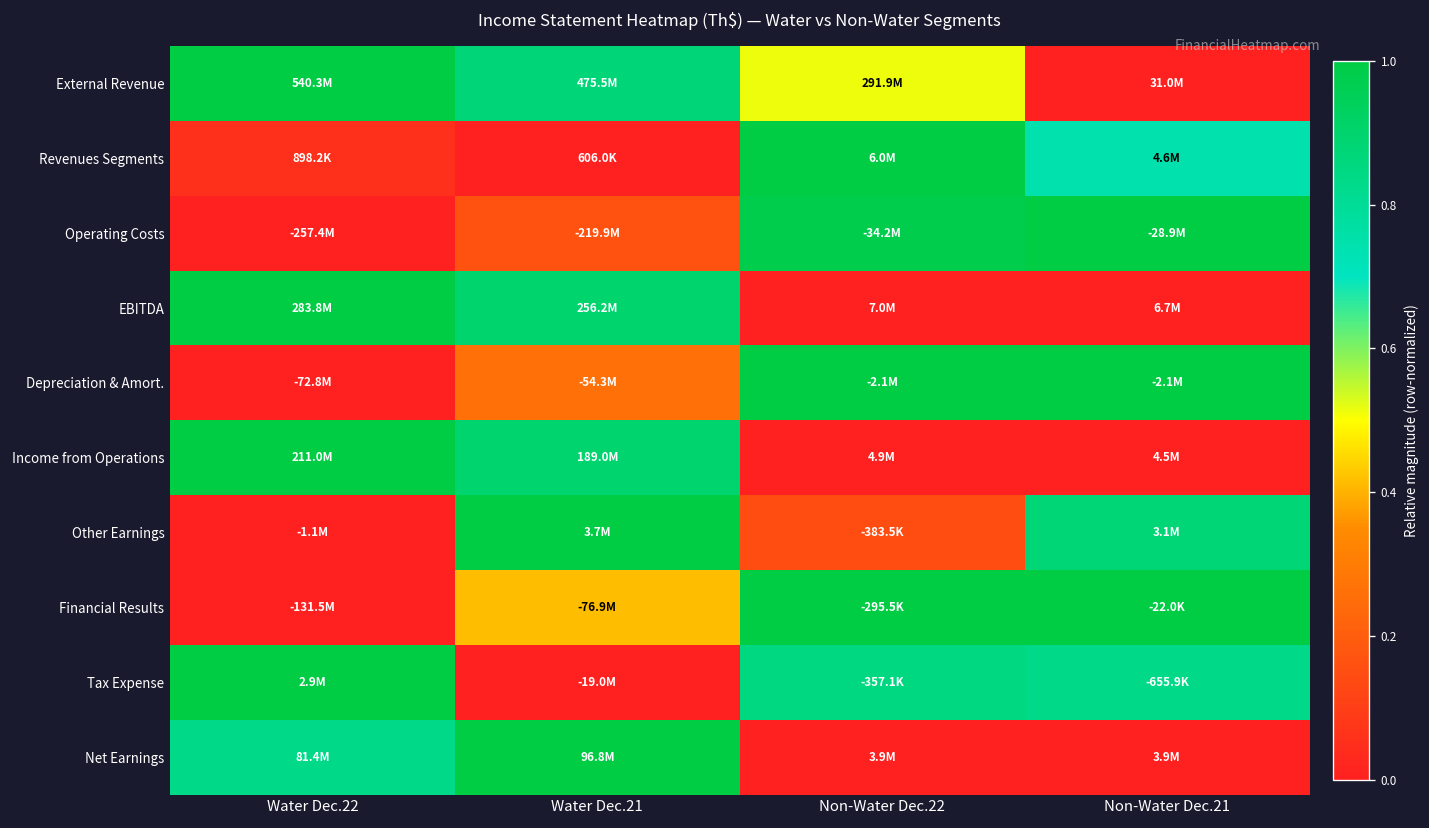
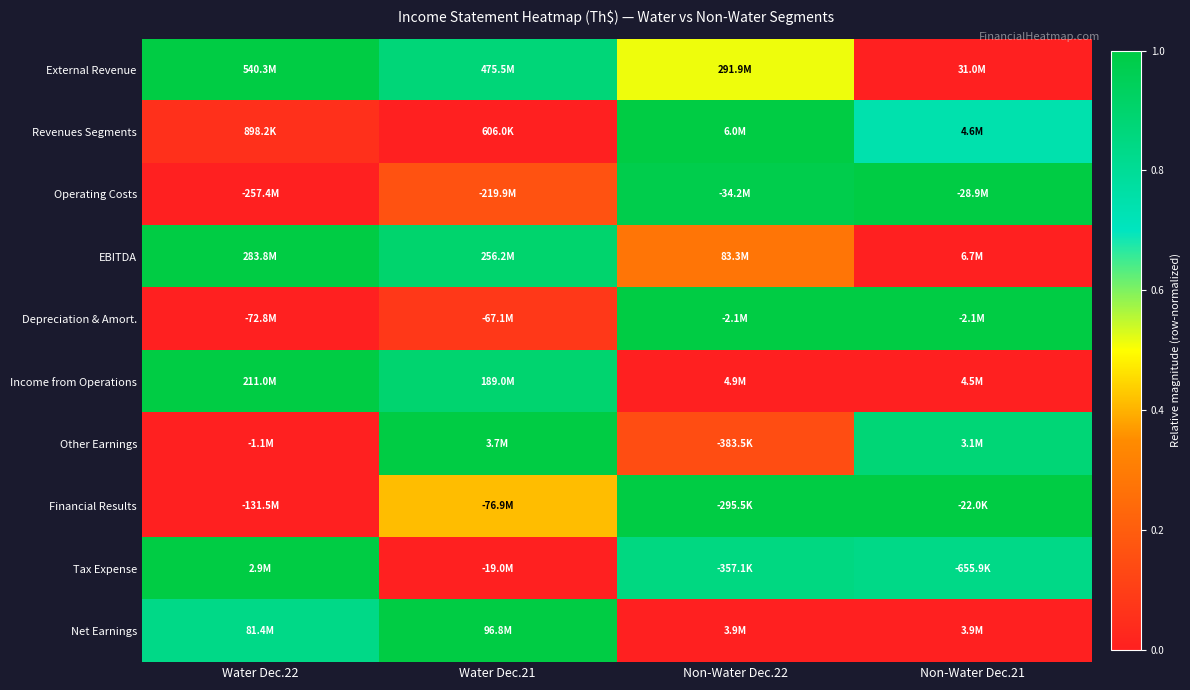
EBITDA, Non-Water Dec.22: 7.0M -> 83.3M
Depreciation & Amort., Water Dec.21: -54.3M -> -67.1M
